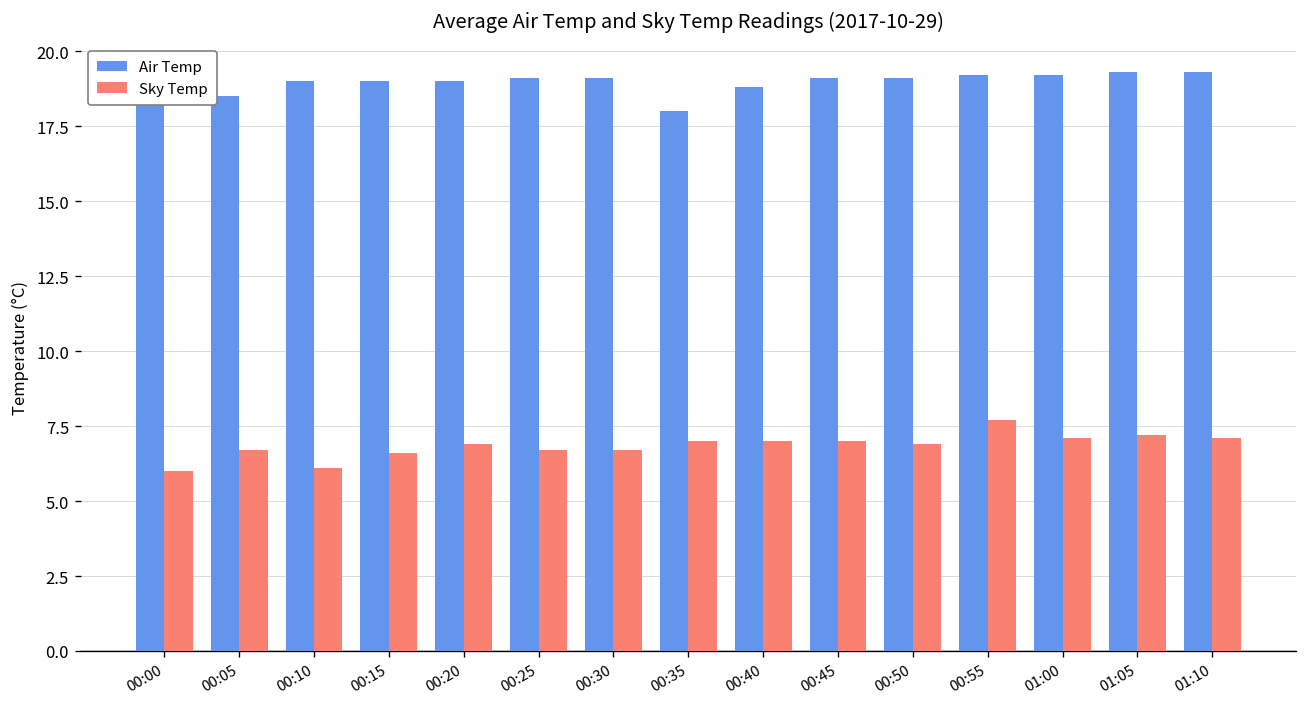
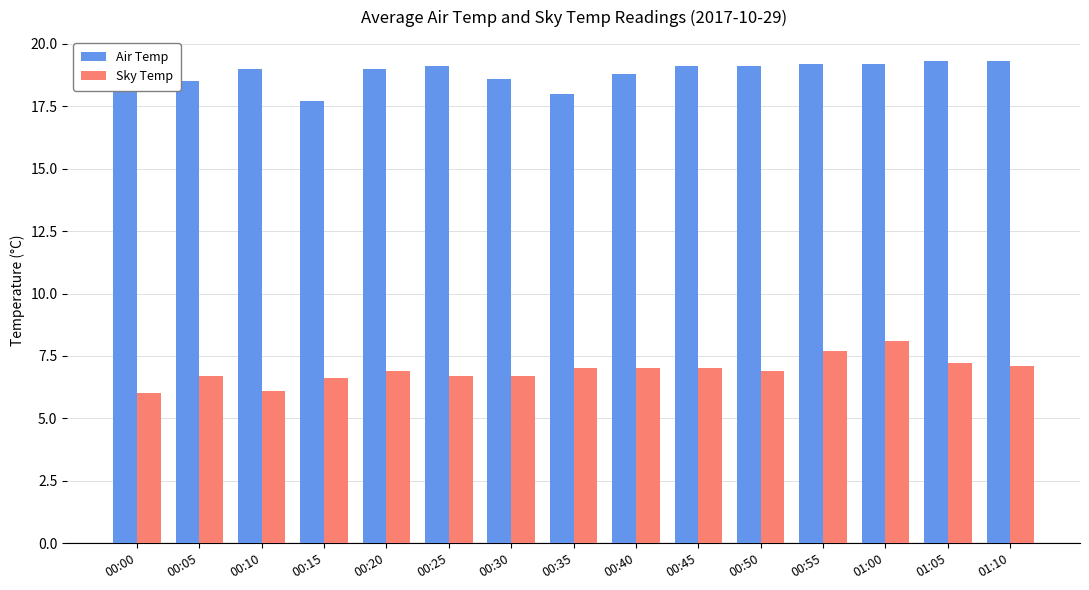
Air Temp, 00:15: 19.0 -> 17.7
Air Temp, 00:30: 19.1 -> 18.6
Sky Temp, 01:00: 7.1 -> 8.1
